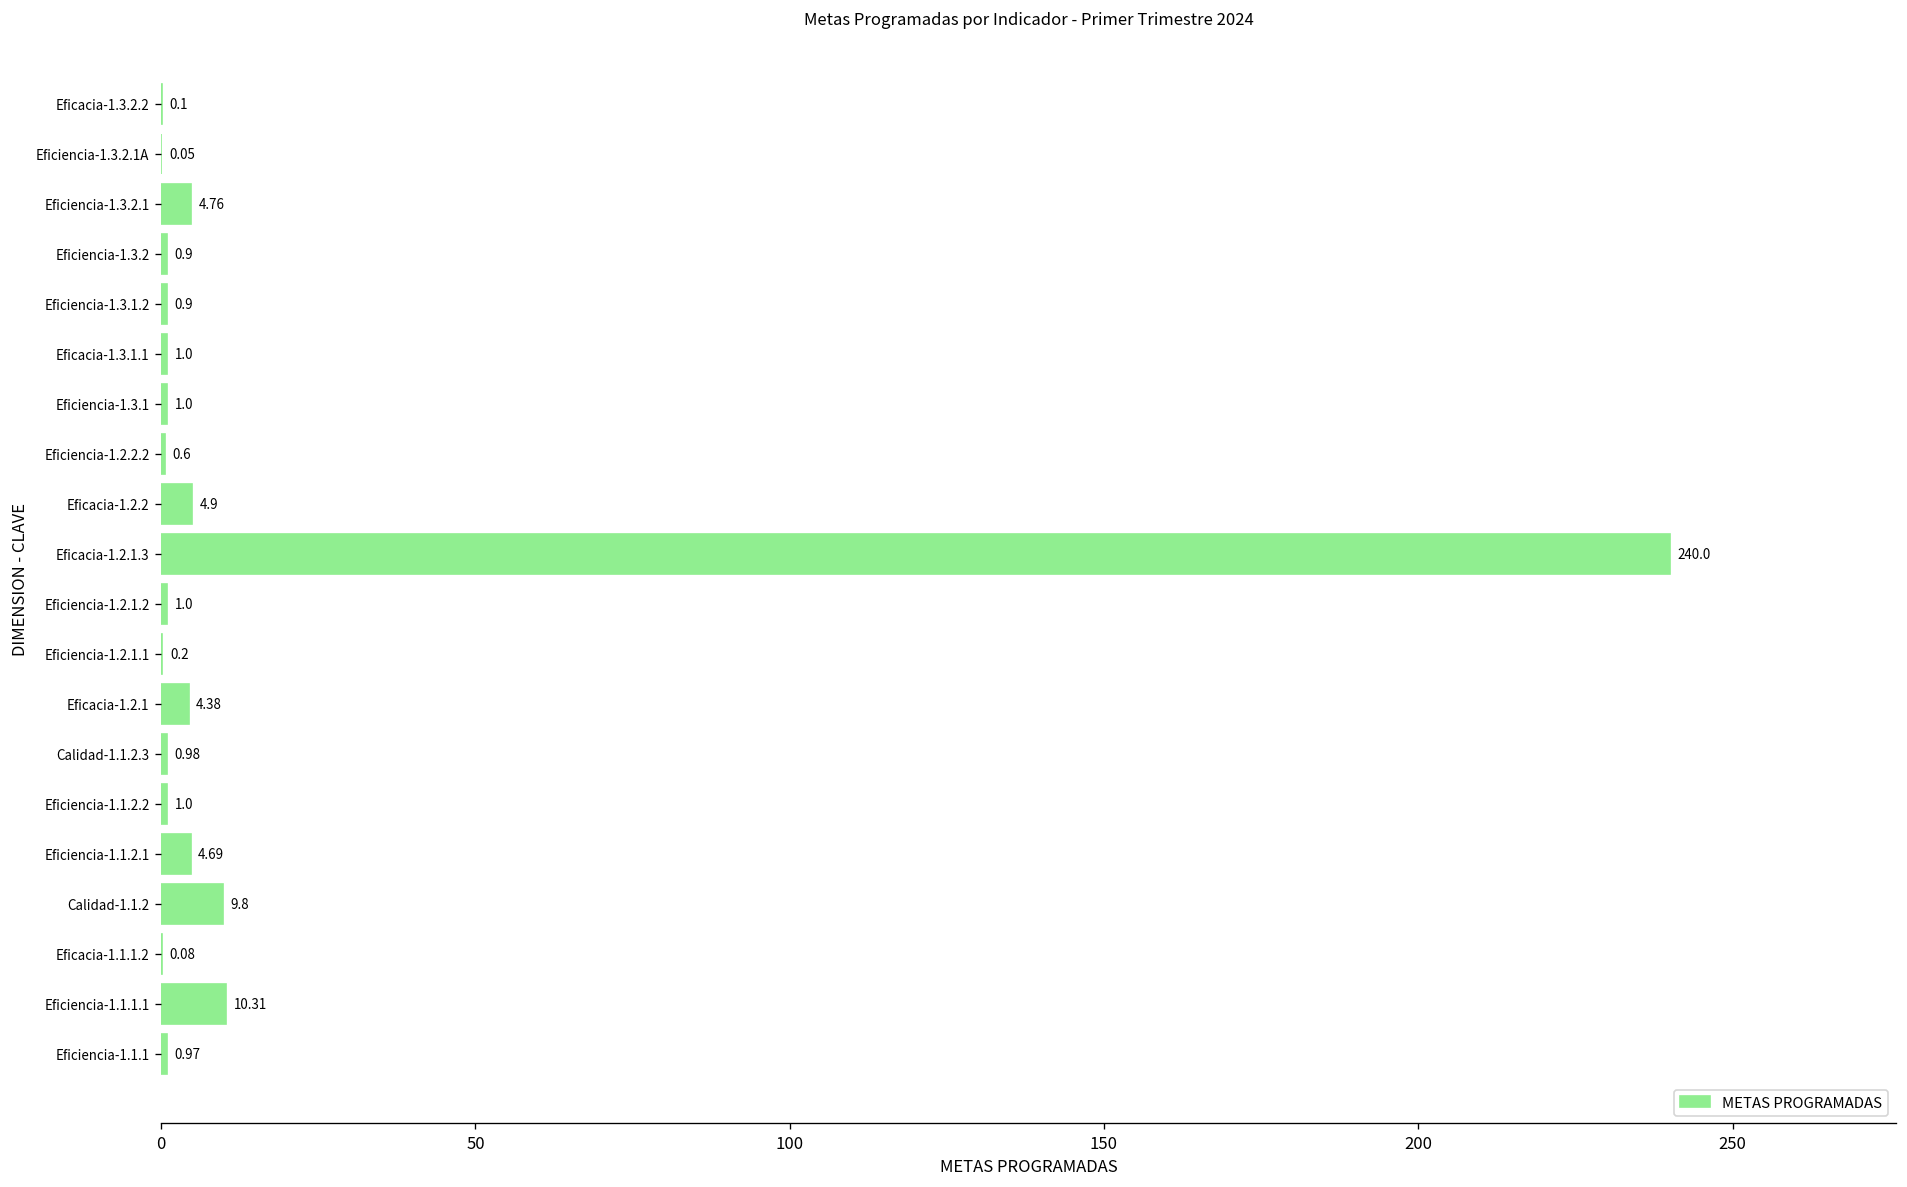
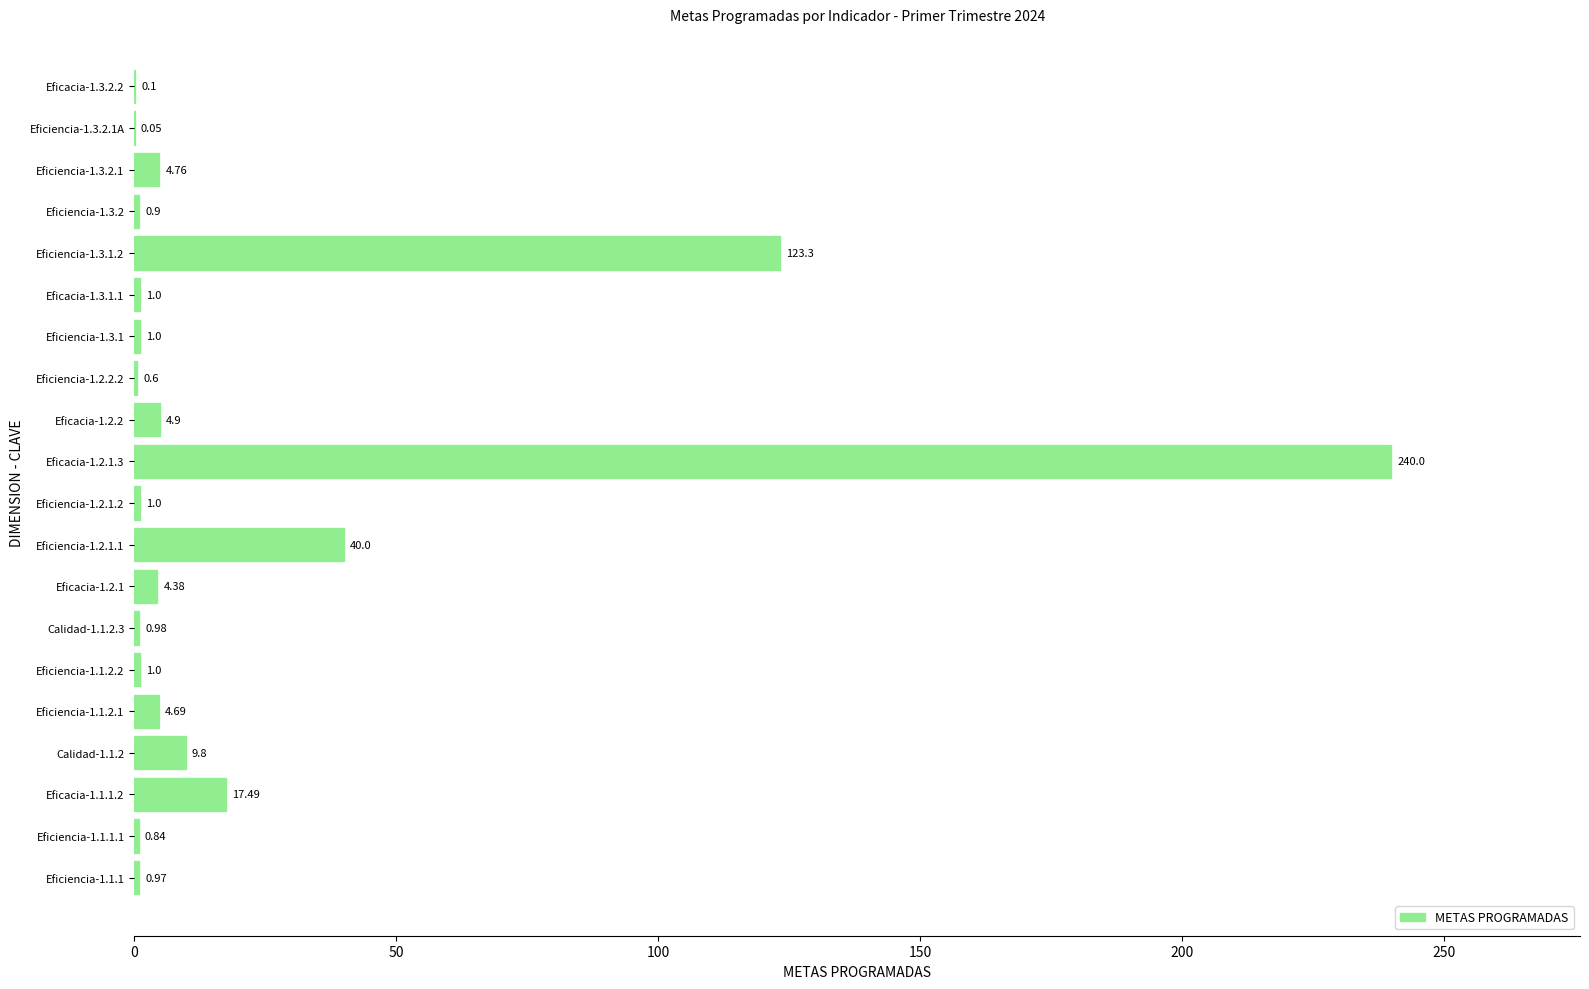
Eficiencia-1.3.1.2: 0.9 -> 123.3
Eficiencia-1.2.1.1: 0.2 -> 40.0
Eficacia-1.1.1.2: 0.08 -> 17.49
Eficiencia-1.1.1.1: 10.31 -> 0.84
